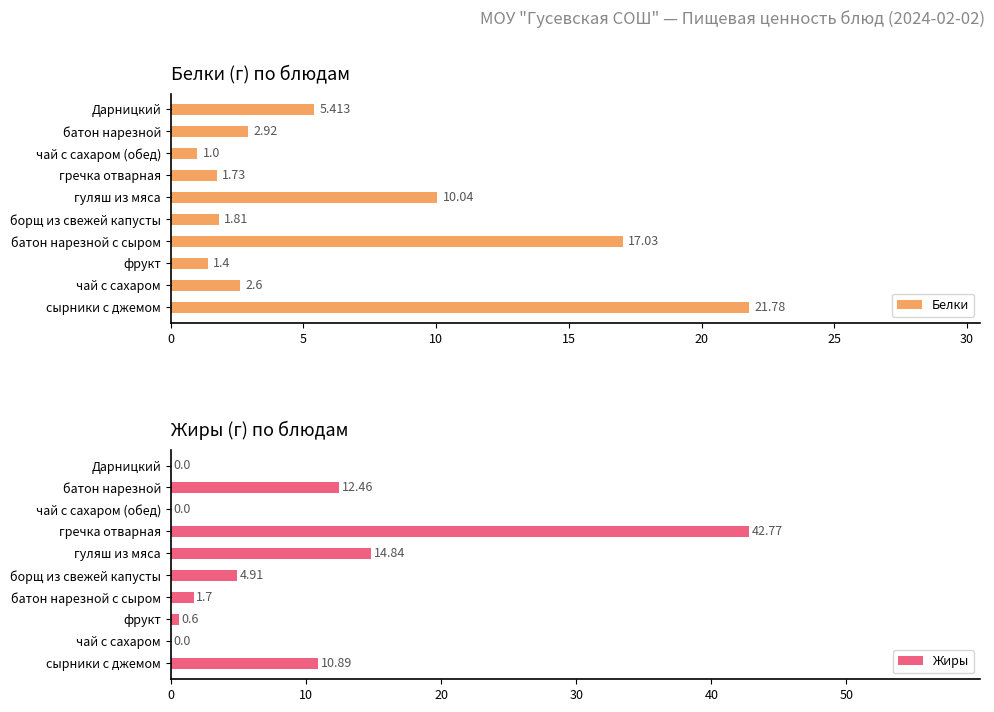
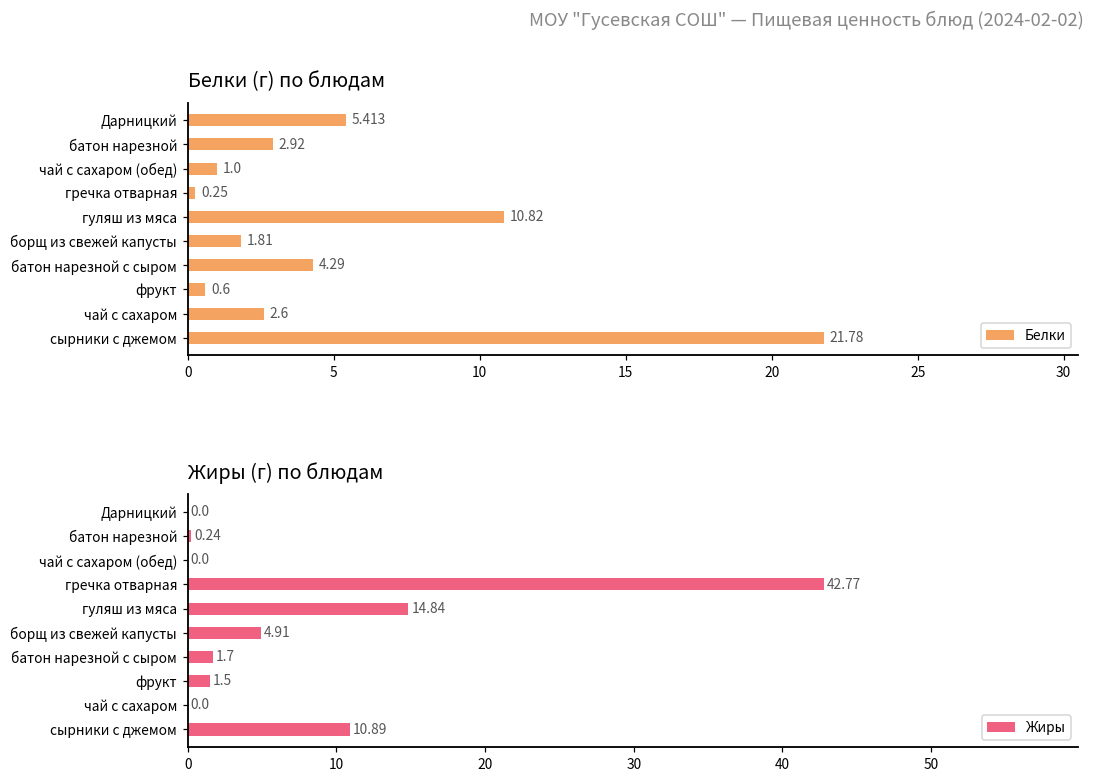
Белки (г) по блюдам, гречка отварная: 1.73 -> 0.25
Белки (г) по блюдам, гуляш из мяса: 10.04 -> 10.82
Белки (г) по блюдам, батон нарезной с сыром: 17.03 -> 4.29
Белки (г) по блюдам, фрукт: 1.4 -> 0.6
Жиры (г) по блюдам, батон нарезной: 12.46 -> 0.24
Жиры (г) по блюдам, фрукт: 0.6 -> 1.5
